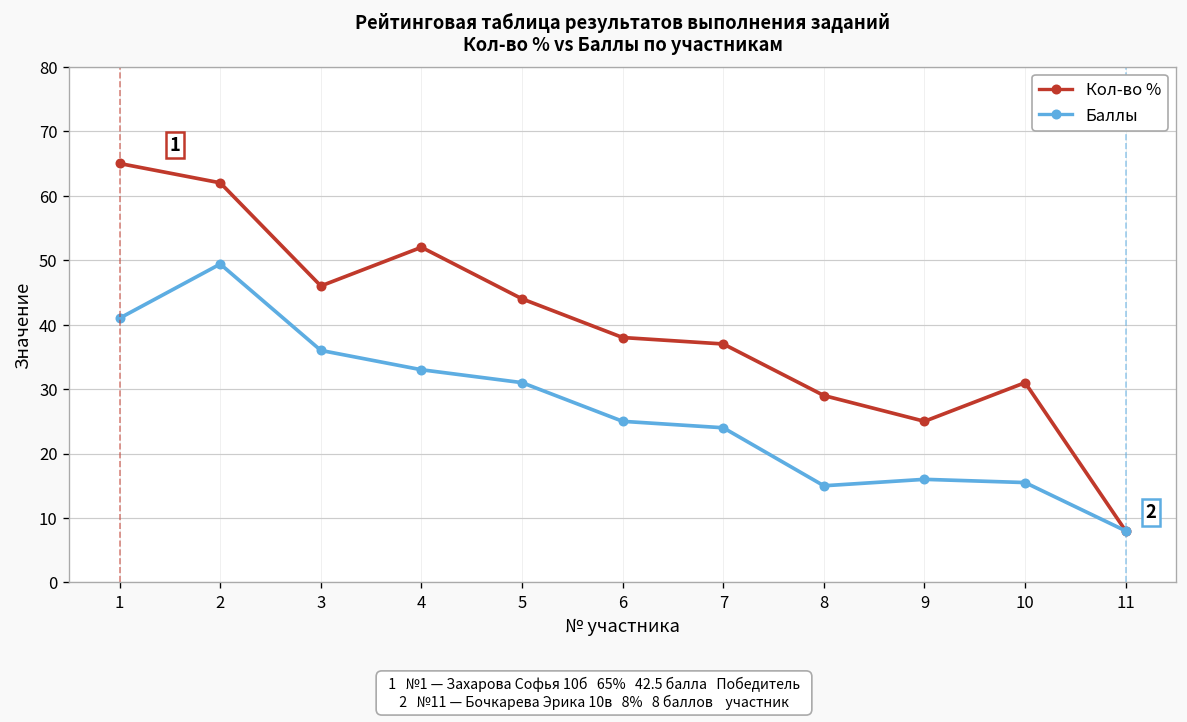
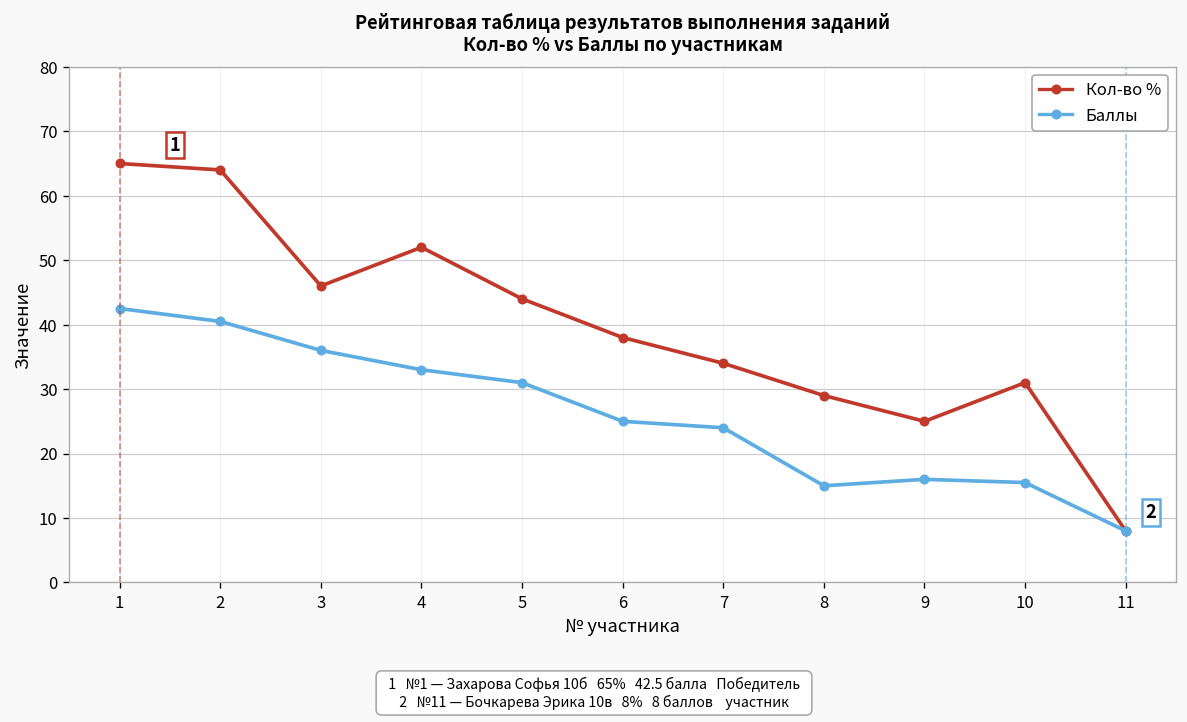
Баллы, 1: 41 -> 43
Кол-во %, 2: 62 -> 64
Баллы, 2: 49 -> 41
Кол-во %, 7: 37 -> 34
